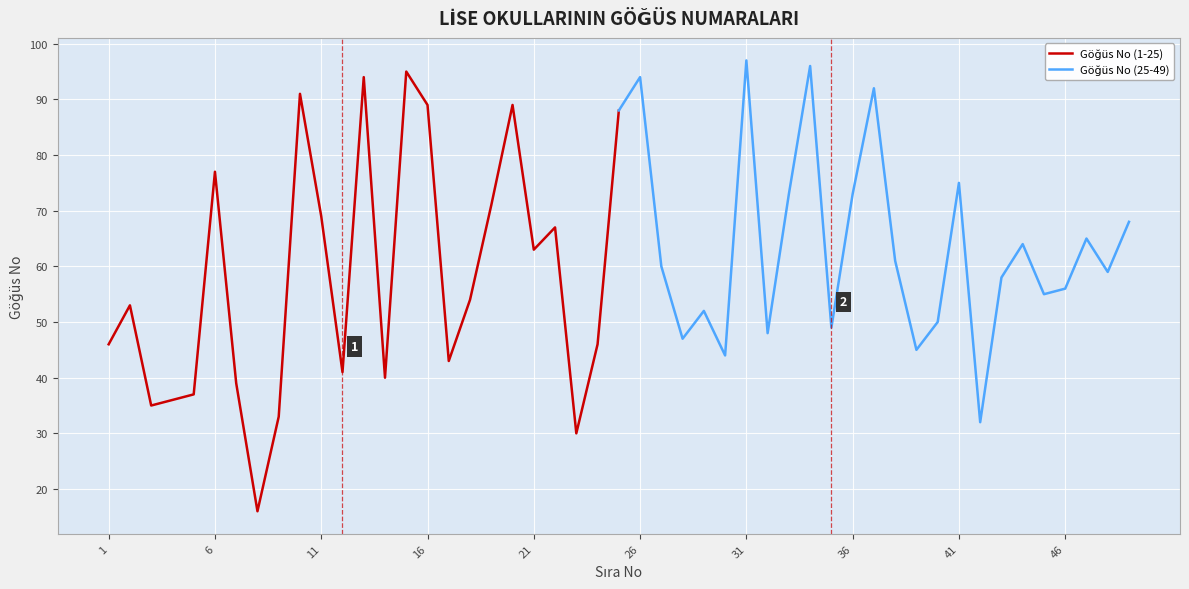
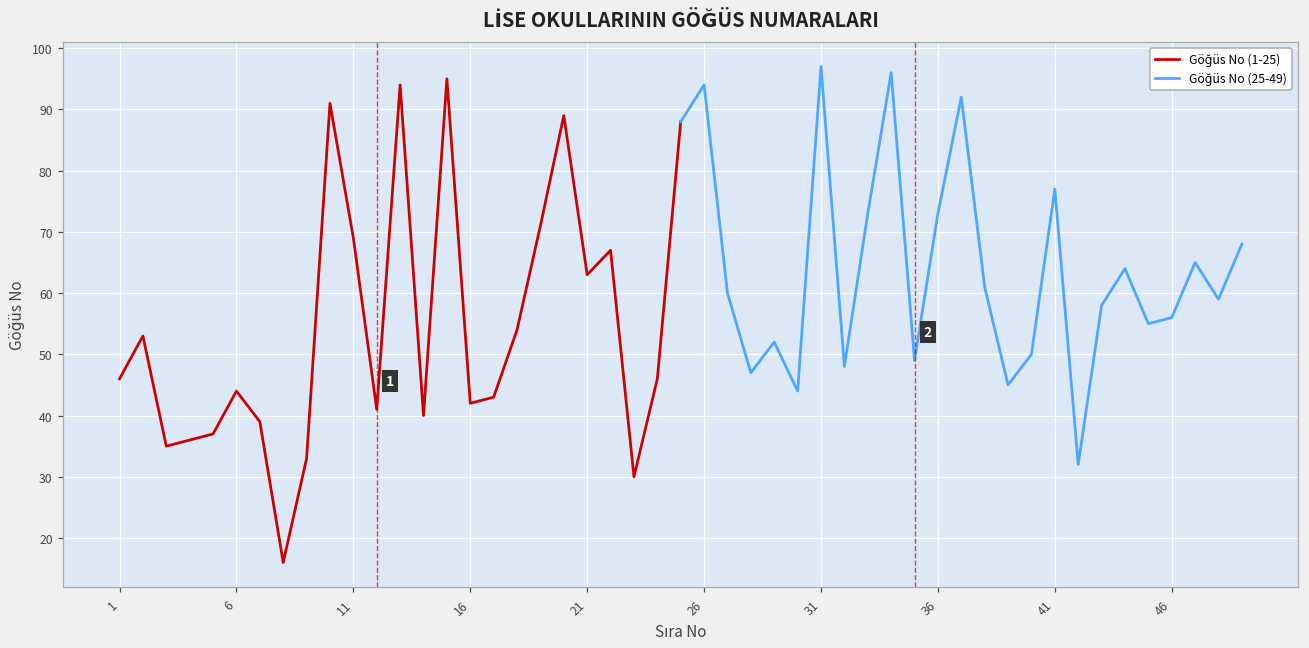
Göğüs No (1-25), 6: 77 -> 44
Göğüs No (1-25), 16: 89 -> 42
Göğüs No (25-49), 41: 75 -> 77
